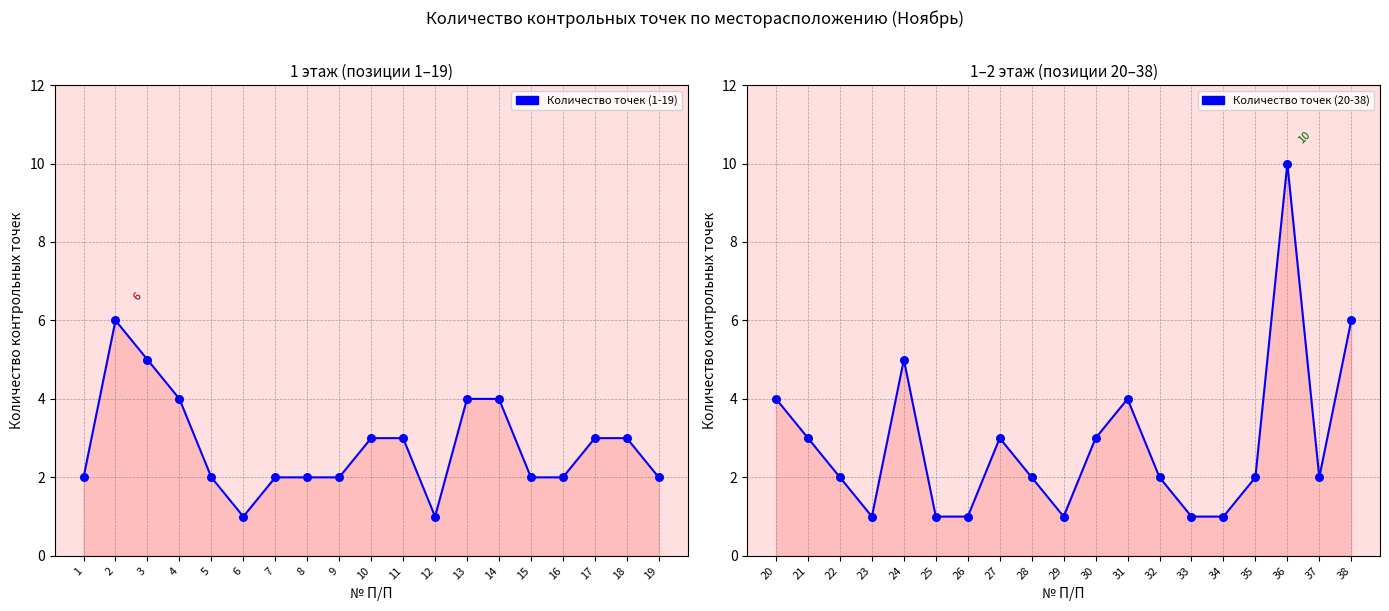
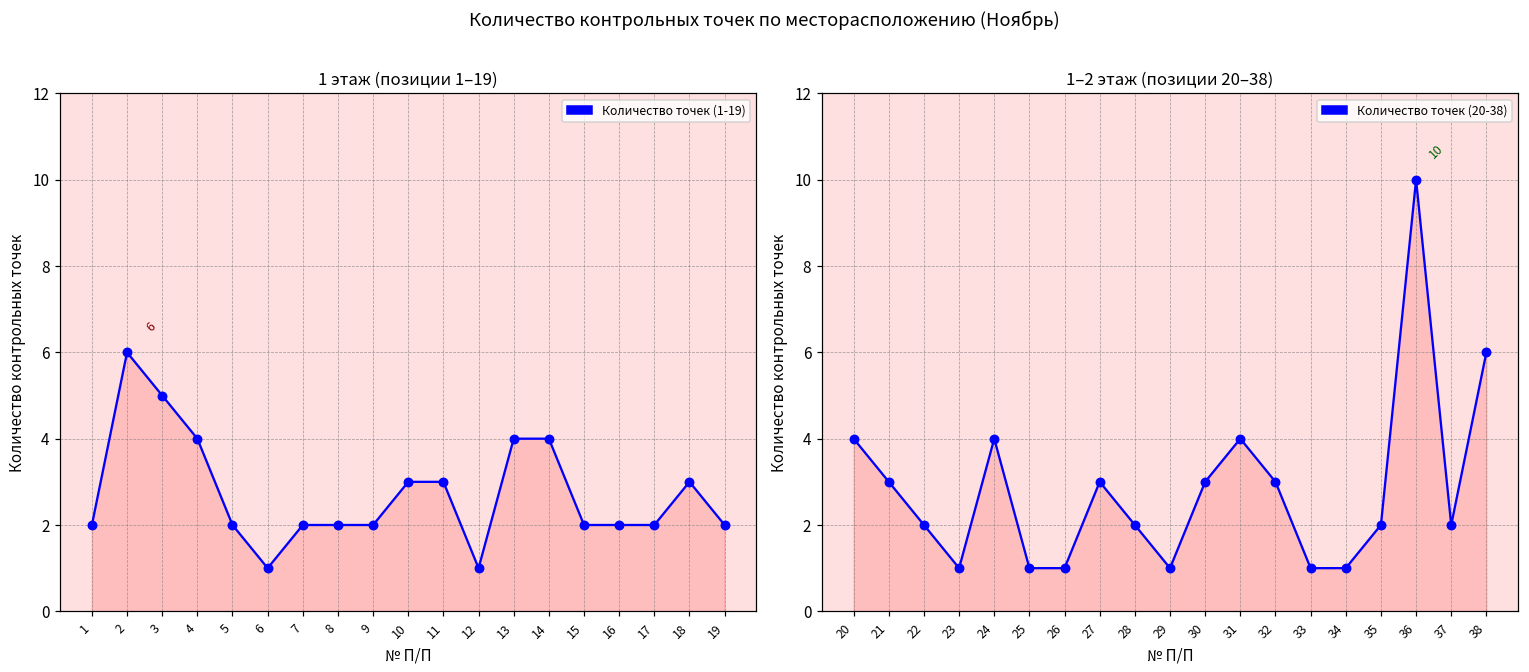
1 этаж (позиции 1–19), 17: 3 -> 2
1–2 этаж (позиции 20–38), 24: 5 -> 4
1–2 этаж (позиции 20–38), 32: 2 -> 3
